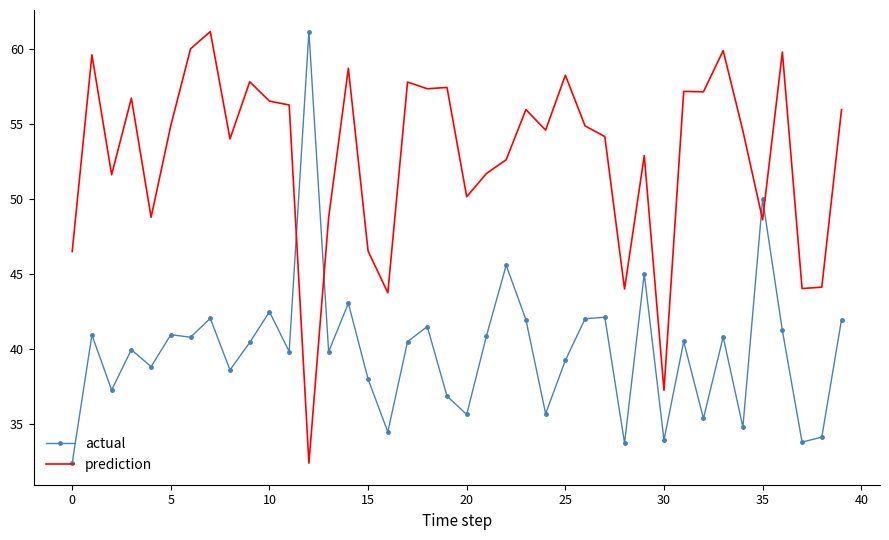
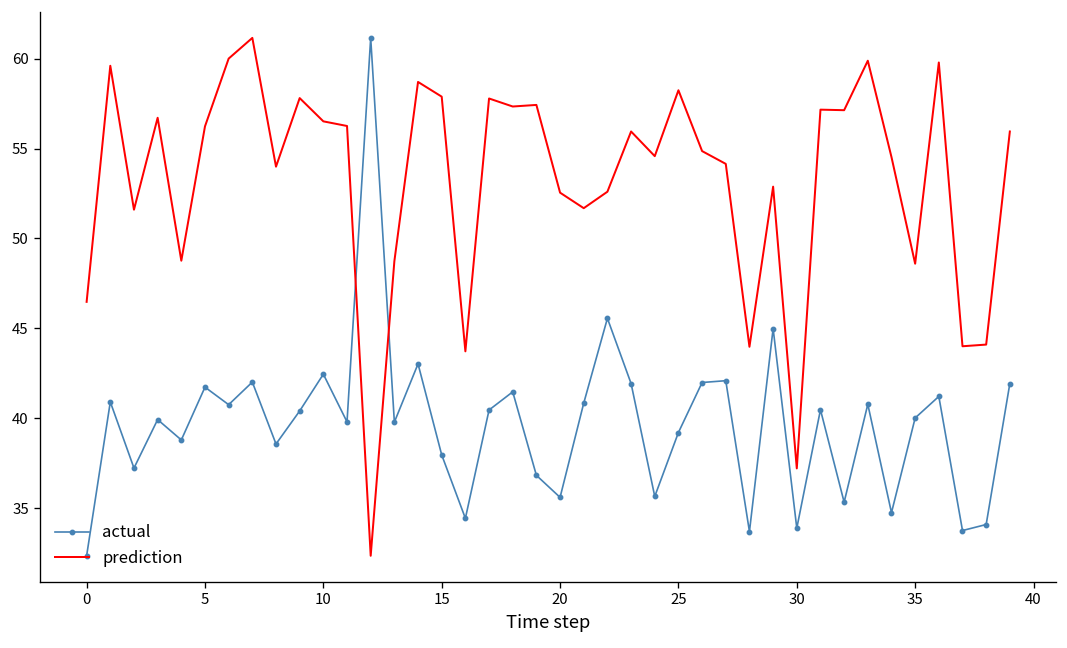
actual, 5: 40.9 -> 41.7
prediction, 5: 54.9 -> 56.2
prediction, 15: 46.5 -> 57.9
prediction, 20: 50.1 -> 52.5
actual, 35: 50.0 -> 40.0
